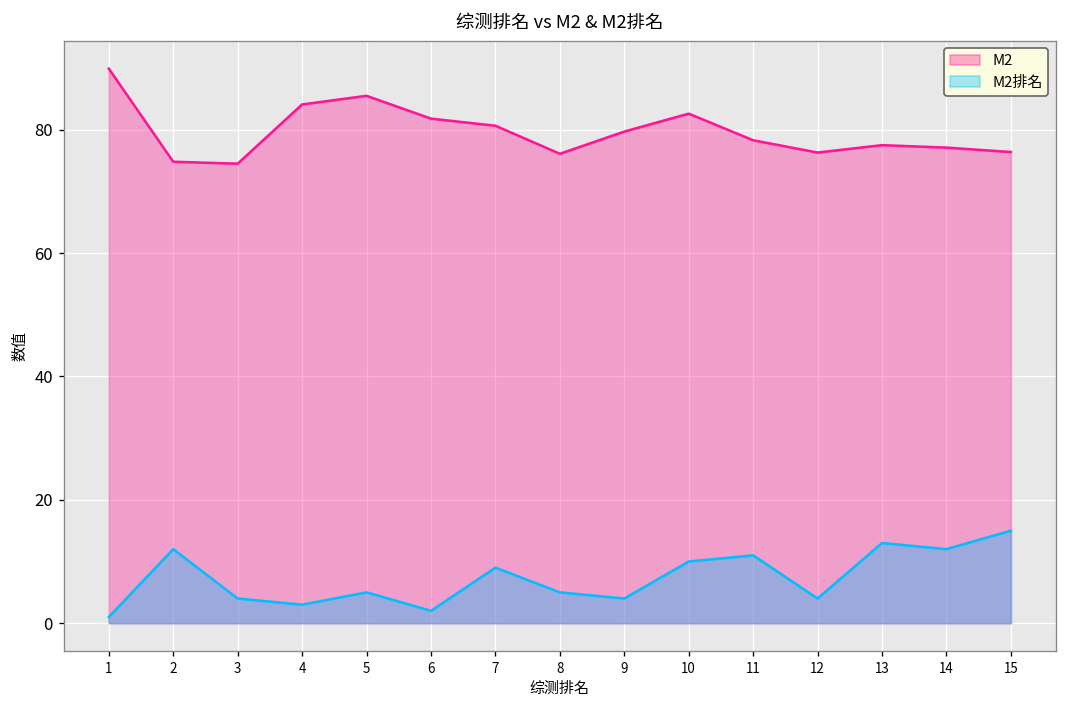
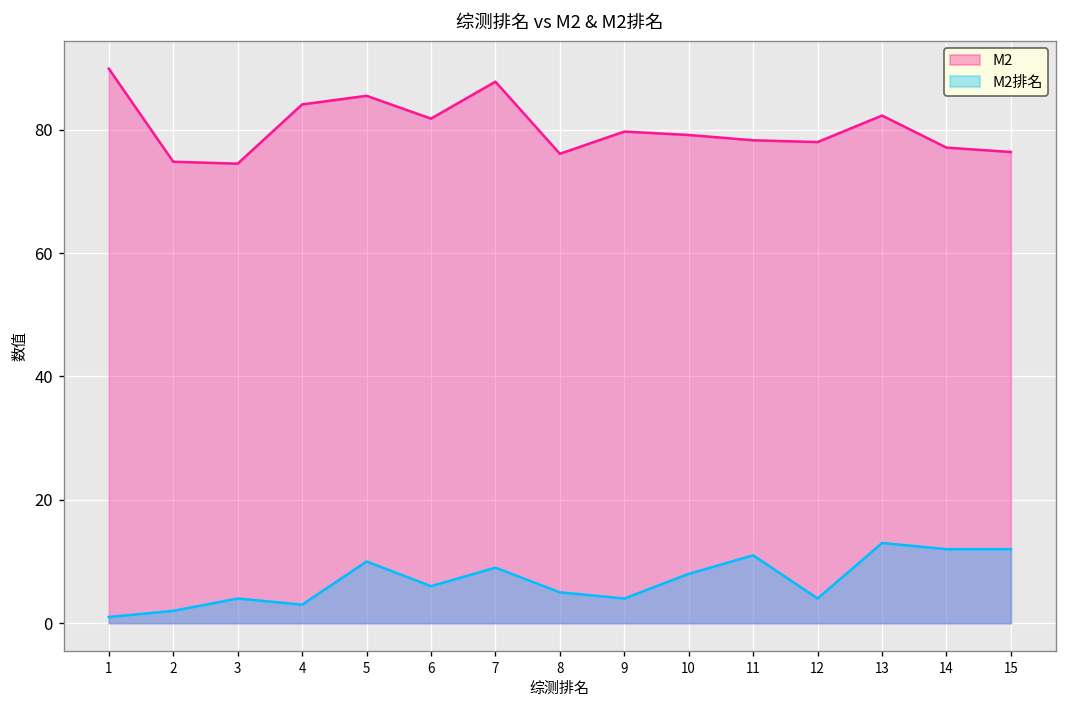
M2排名, 2: 12 -> 2
M2排名, 5: 5 -> 10
M2排名, 6: 2 -> 6
M2, 7: 81 -> 88
M2, 10: 83 -> 79
M2排名, 10: 10 -> 8
M2, 12: 76 -> 78
M2, 13: 78 -> 82
M2排名, 15: 15 -> 12
